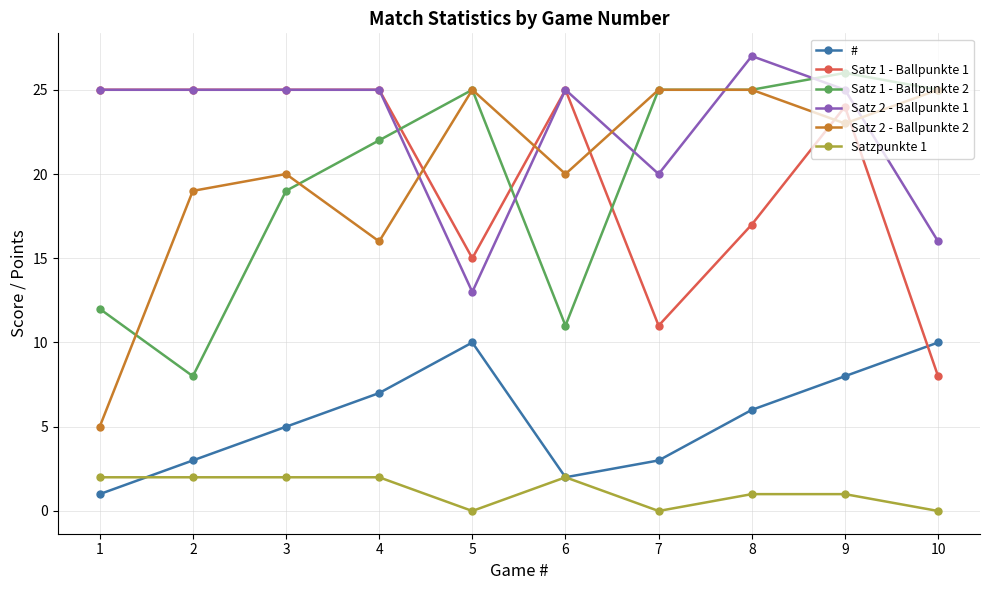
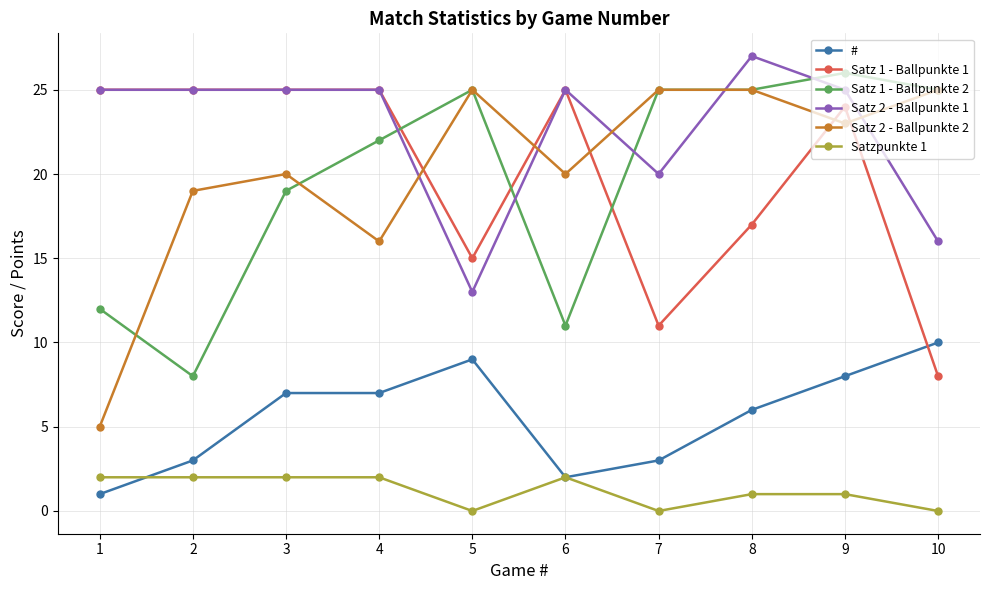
#, 3: 5 -> 7
#, 5: 10 -> 9
